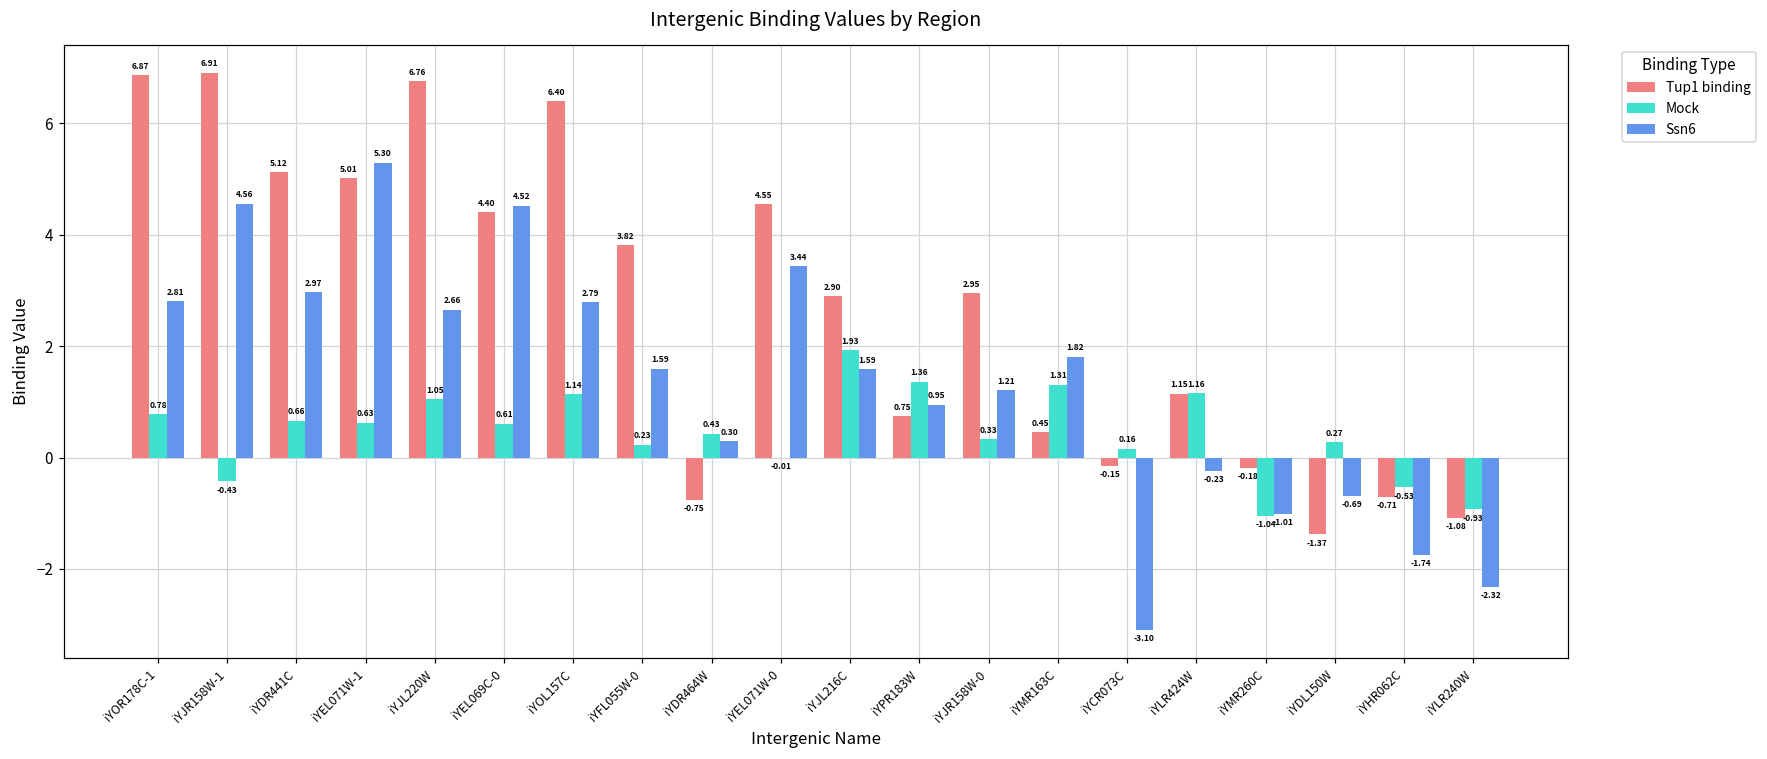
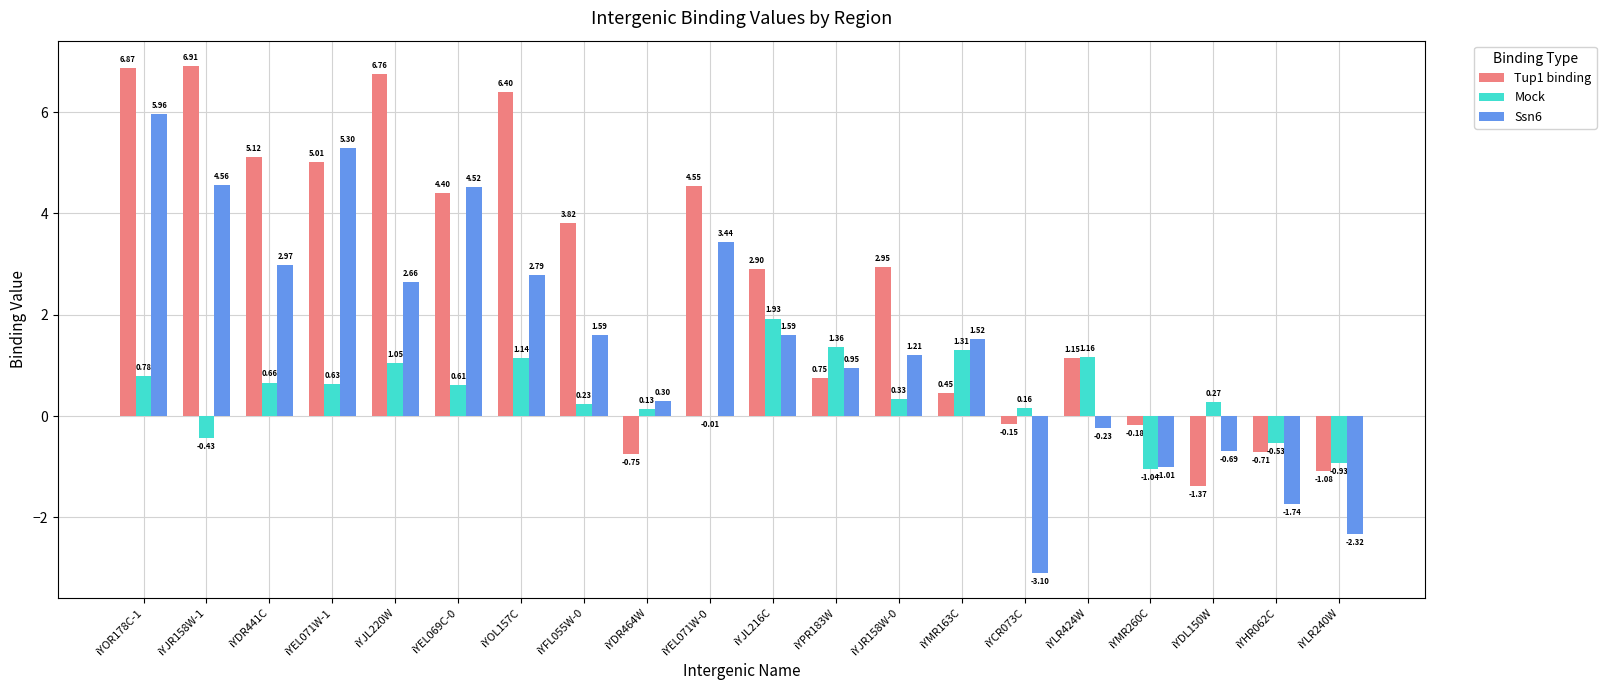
Ssn6, iYOR178C-1: 2.81 -> 5.96
Mock, iYDR464W: 0.43 -> 0.13
Ssn6, iYMR163C: 1.82 -> 1.52
